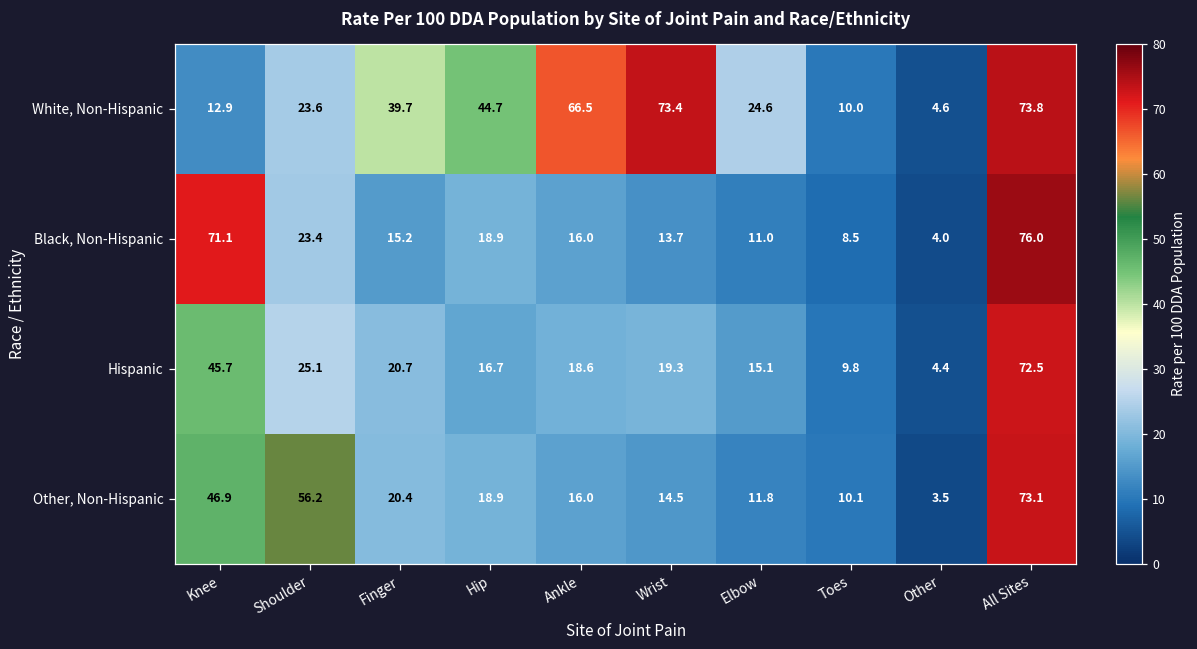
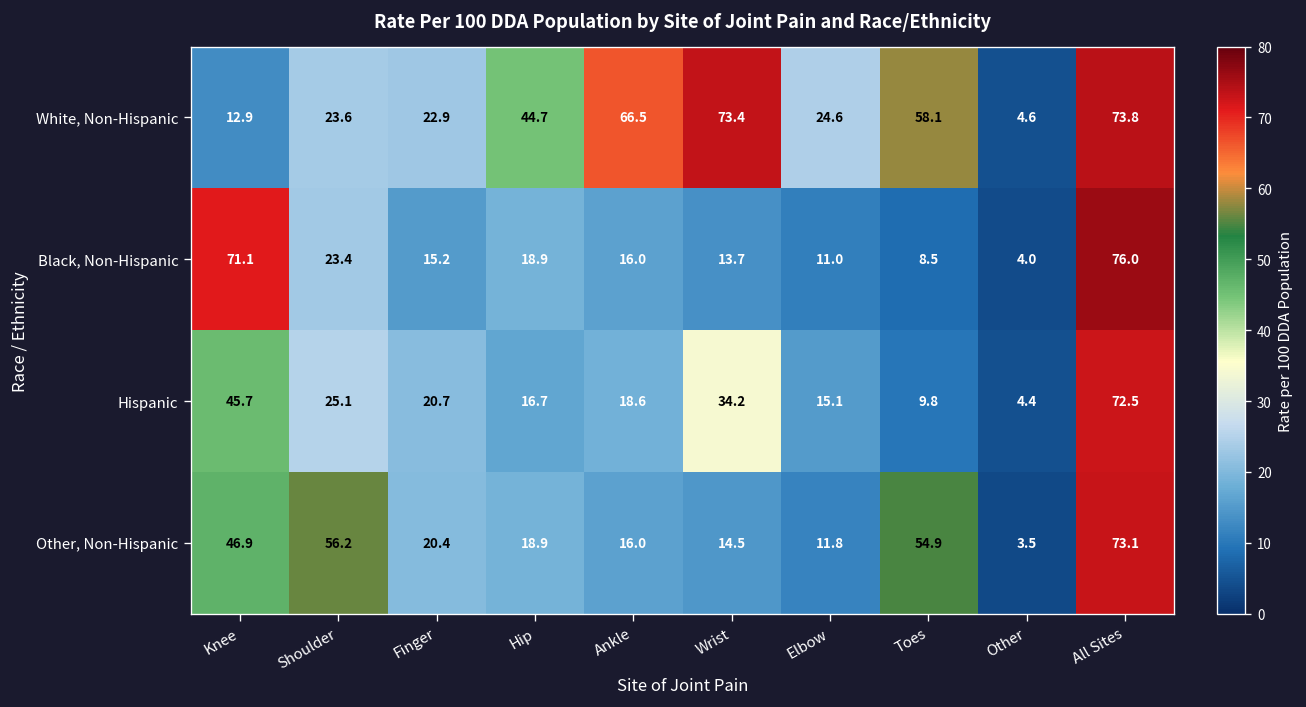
White, Non-Hispanic, Finger: 39.7 -> 22.9
White, Non-Hispanic, Toes: 10.0 -> 58.1
Hispanic, Wrist: 19.3 -> 34.2
Other, Non-Hispanic, Toes: 10.1 -> 54.9
